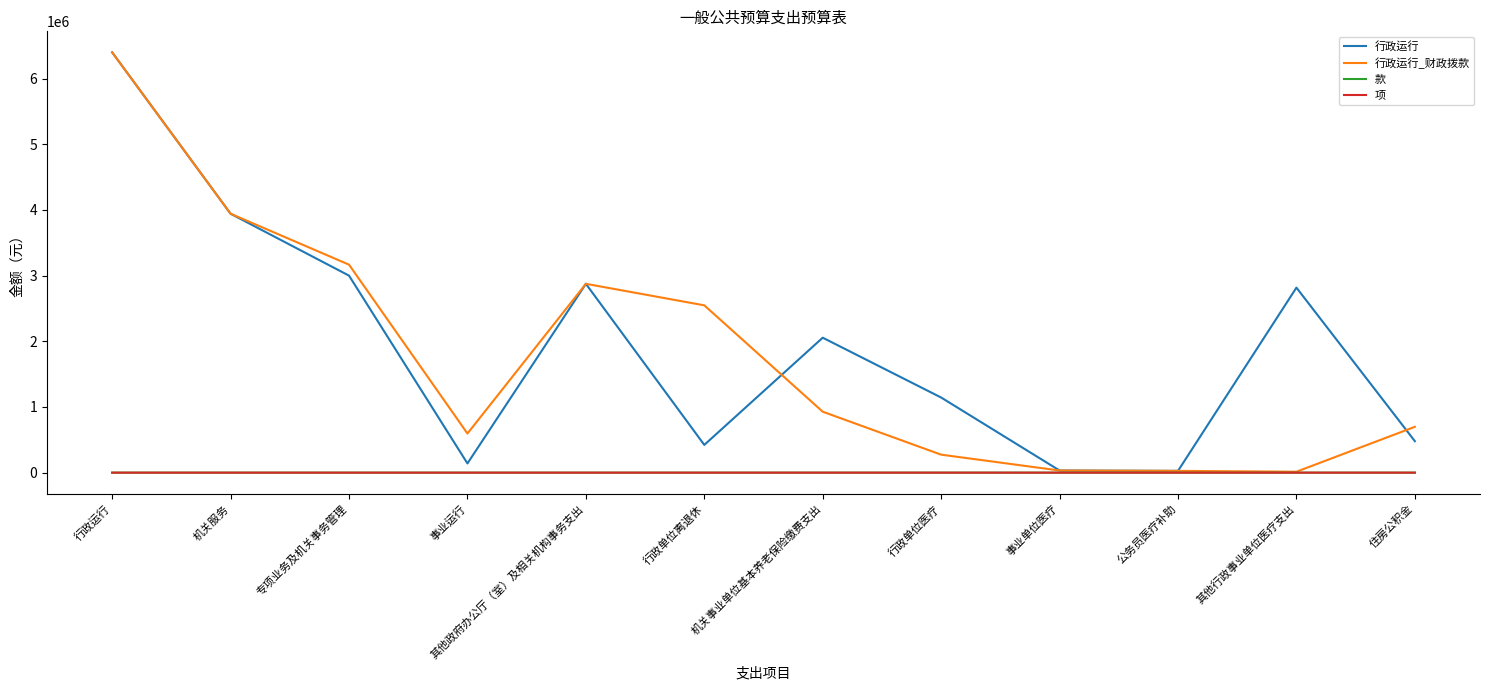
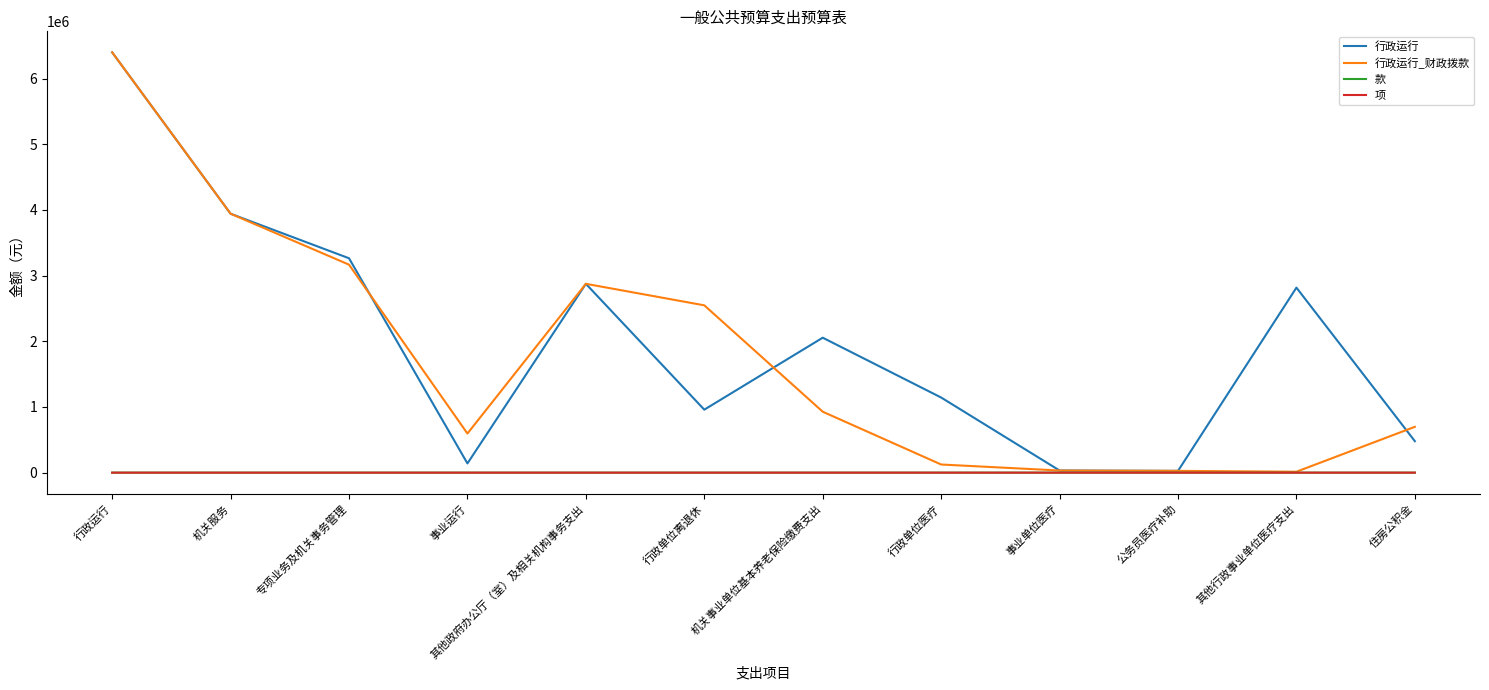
行政运行, 专项业务及机关事务管理: 3000000 -> 3300000
行政运行, 行政单位离退休: 400000 -> 1000000
行政运行_财政拨款, 行政单位医疗: 300000 -> 100000
